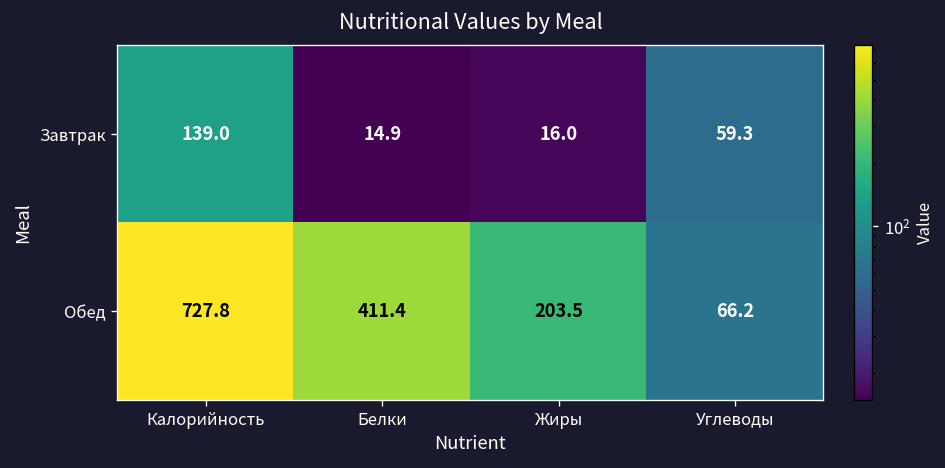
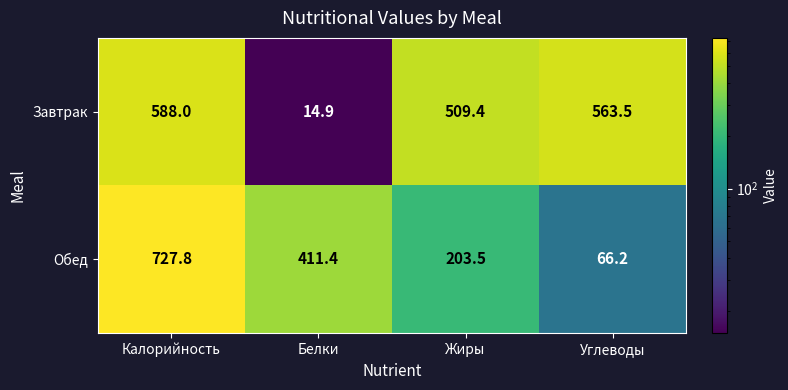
Завтрак, Калорийность: 139.0 -> 588.0
Завтрак, Жиры: 16.0 -> 509.4
Завтрак, Углеводы: 59.3 -> 563.5
